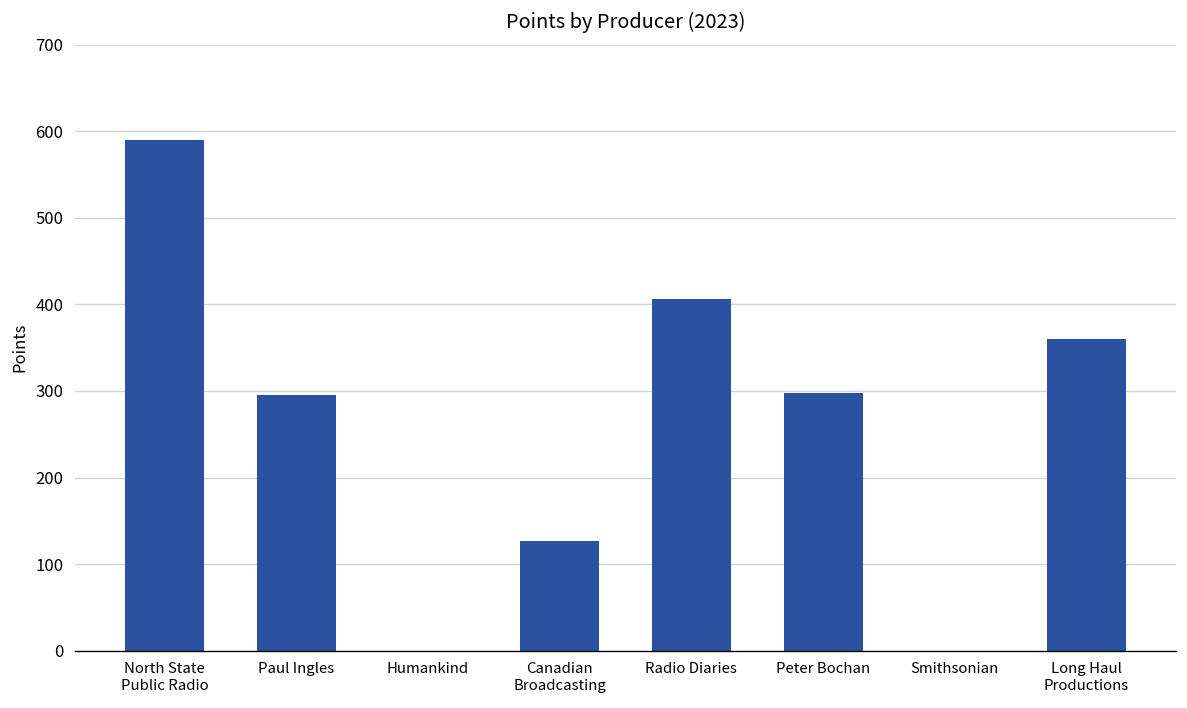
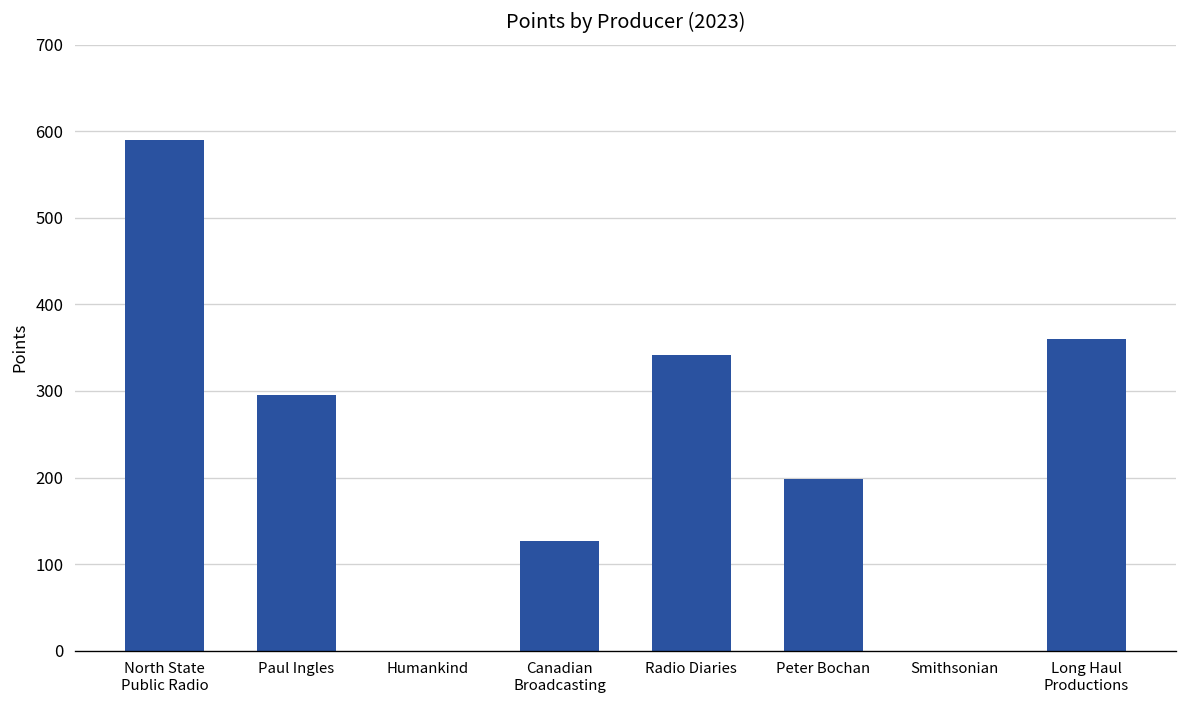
Radio Diaries: 410 -> 340
Peter Bochan: 300 -> 200
